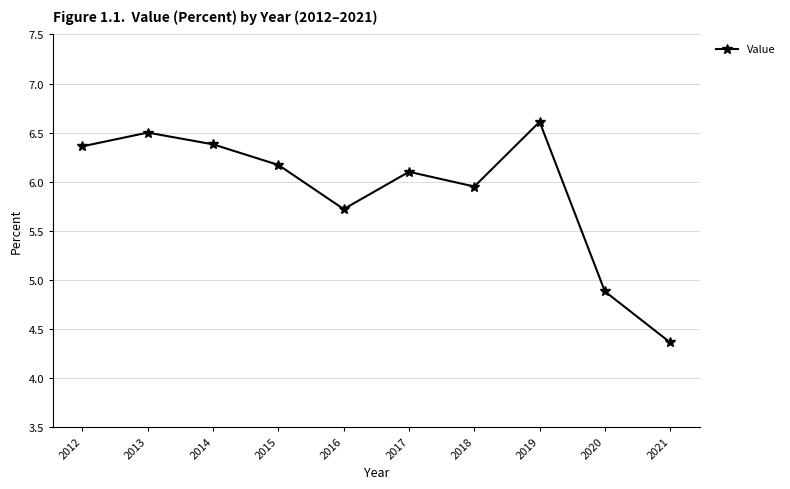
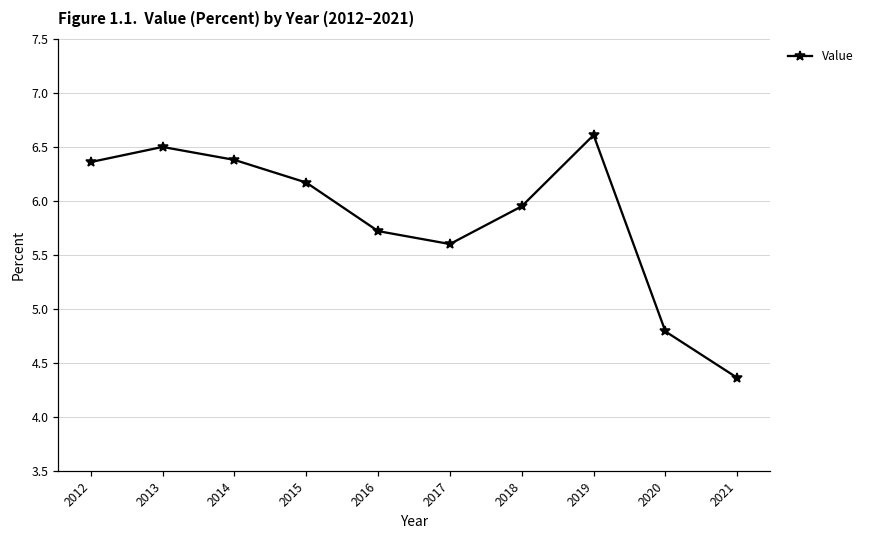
2017: 6.1 -> 5.6
2020: 4.9 -> 4.8
